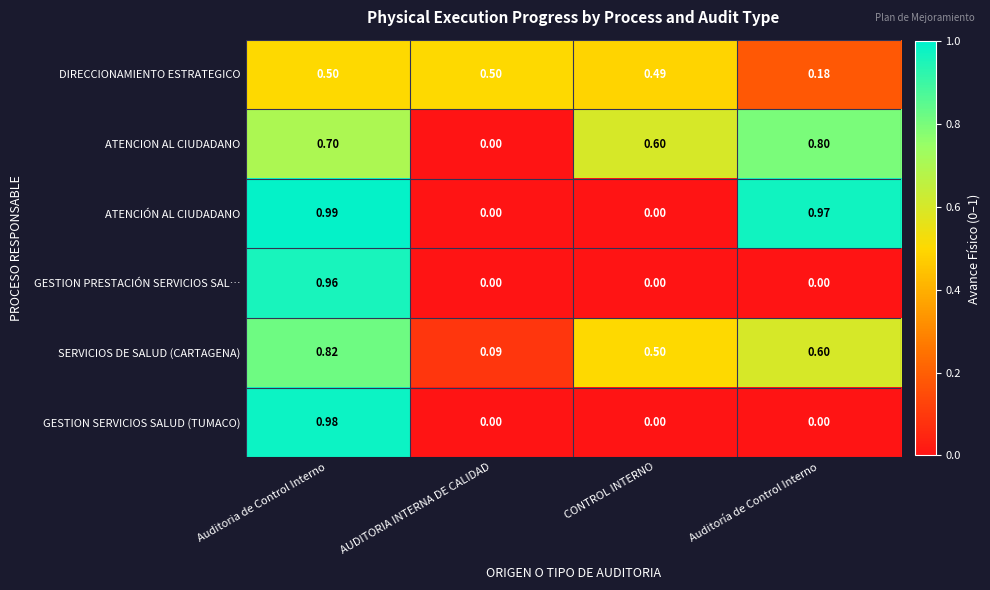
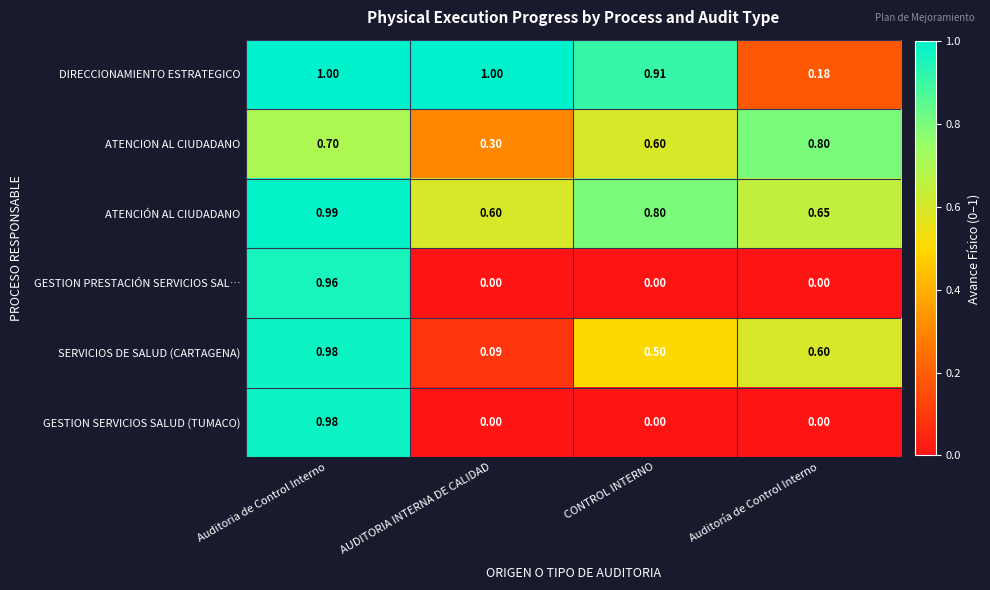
DIRECCIONAMIENTO ESTRATEGICO, Auditoria de Control Interno: 0.50 -> 1.00
DIRECCIONAMIENTO ESTRATEGICO, AUDITORIA INTERNA DE CALIDAD: 0.50 -> 1.00
DIRECCIONAMIENTO ESTRATEGICO, CONTROL INTERNO: 0.49 -> 0.91
ATENCION AL CIUDADANO, AUDITORIA INTERNA DE CALIDAD: 0.00 -> 0.30
ATENCIÓN AL CIUDADANO, AUDITORIA INTERNA DE CALIDAD: 0.00 -> 0.60
ATENCIÓN AL CIUDADANO, CONTROL INTERNO: 0.00 -> 0.80
ATENCIÓN AL CIUDADANO, Auditoría de Control Interno: 0.97 -> 0.65
SERVICIOS DE SALUD (CARTAGENA), Auditoria de Control Interno: 0.82 -> 0.98
